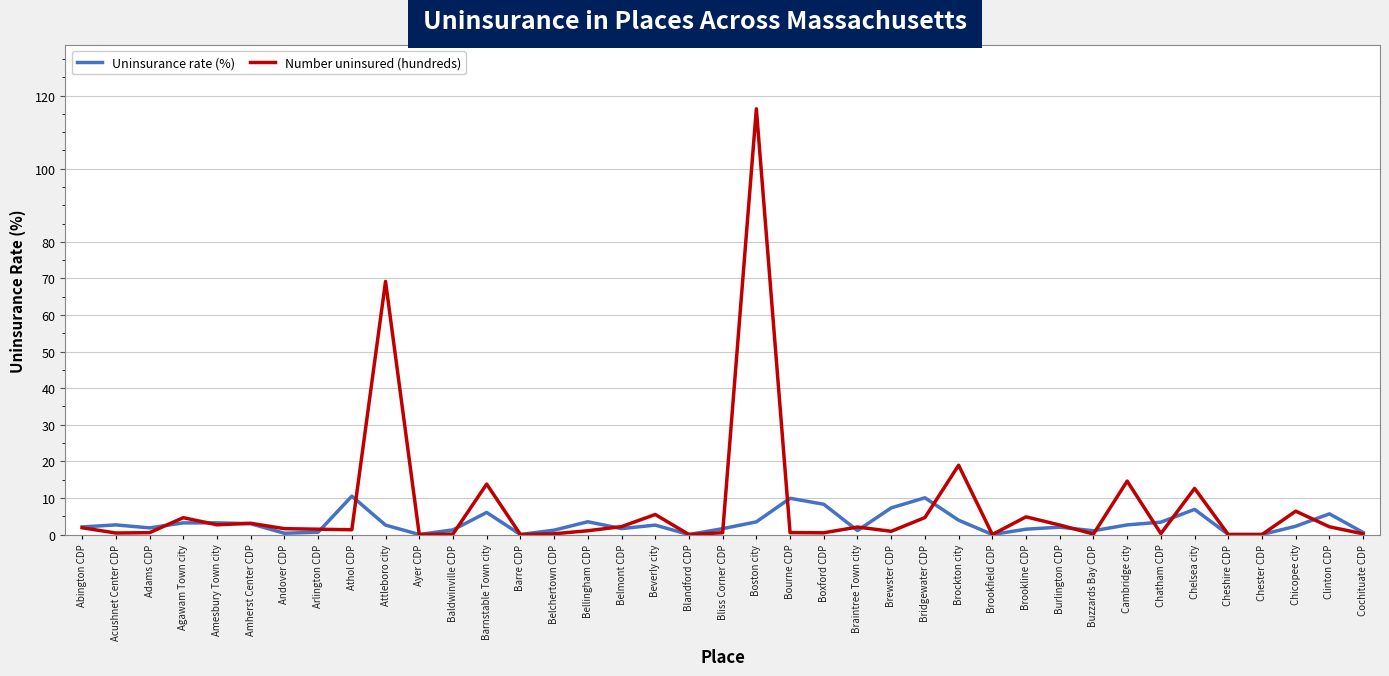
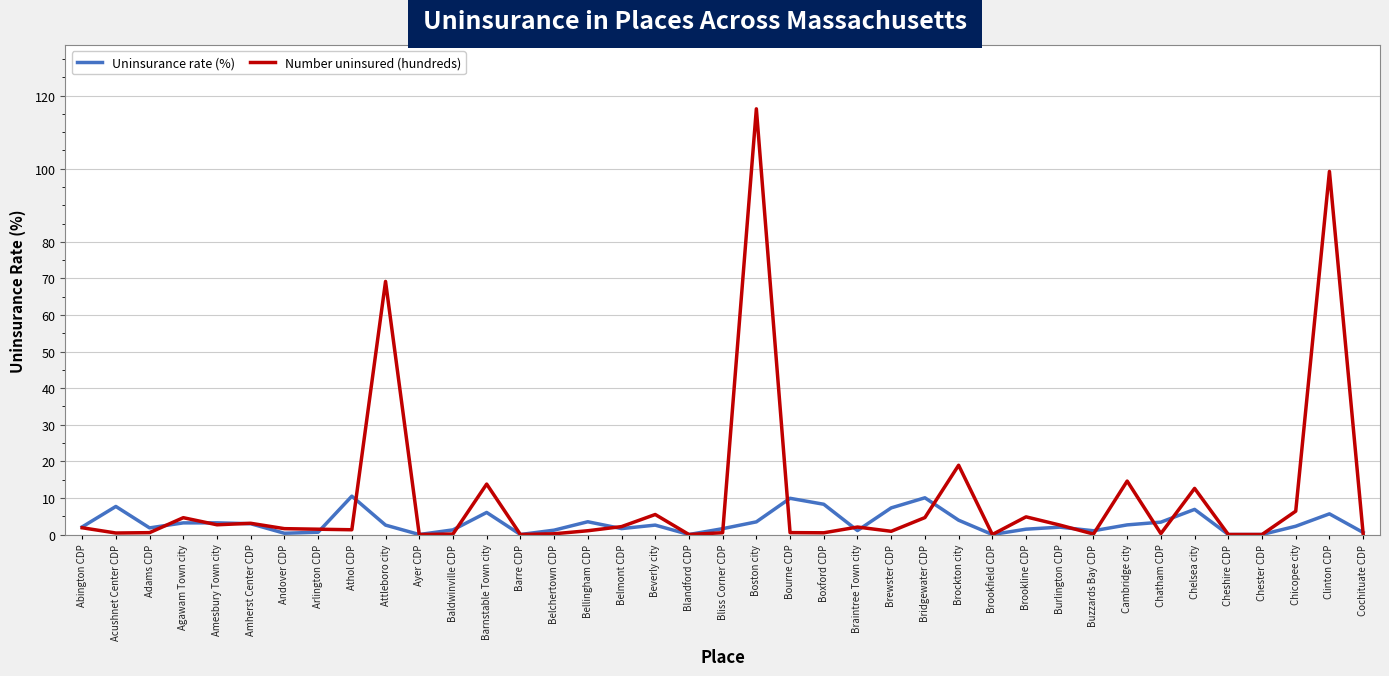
Uninsurance rate (%), Acushnet Center CDP: 3 -> 8
Number uninsured (hundreds), Clinton CDP: 2 -> 99
